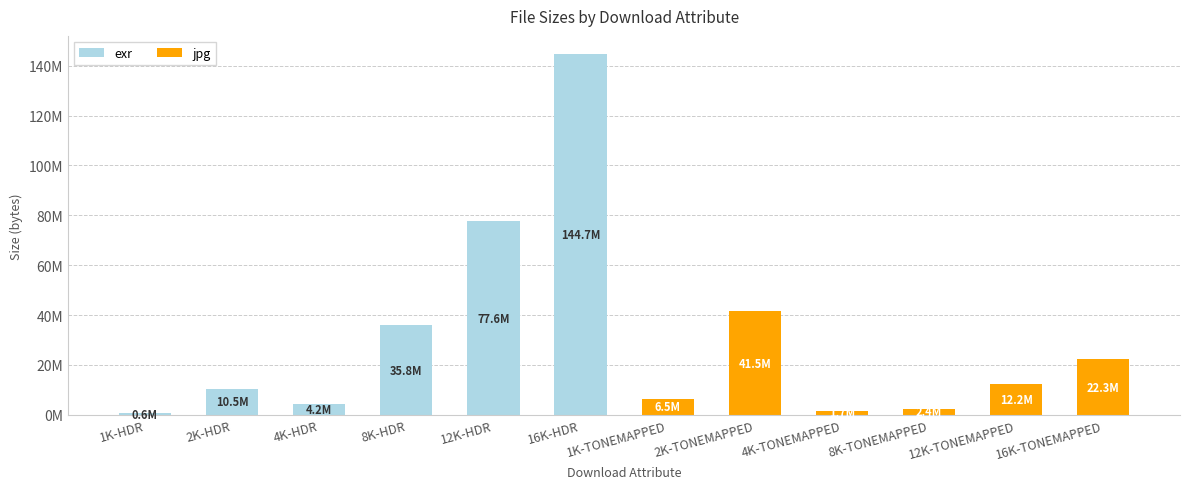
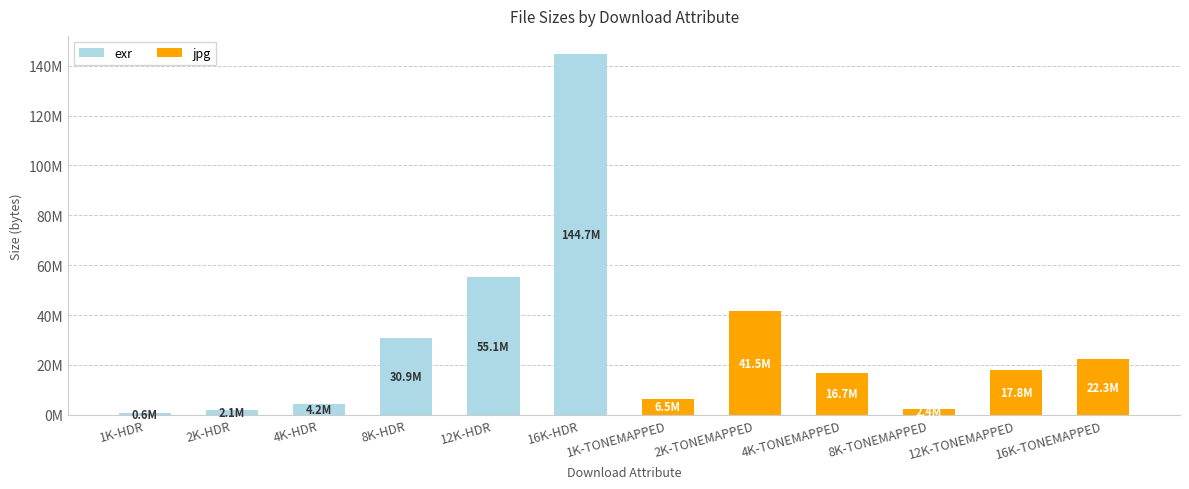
exr, 2K-HDR: 10.5M -> 2.1M
exr, 8K-HDR: 35.8M -> 30.9M
exr, 12K-HDR: 77.6M -> 55.1M
jpg, 4K-TONEMAPPED: 2000000 -> 17000000
jpg, 12K-TONEMAPPED: 12.2M -> 17.8M
